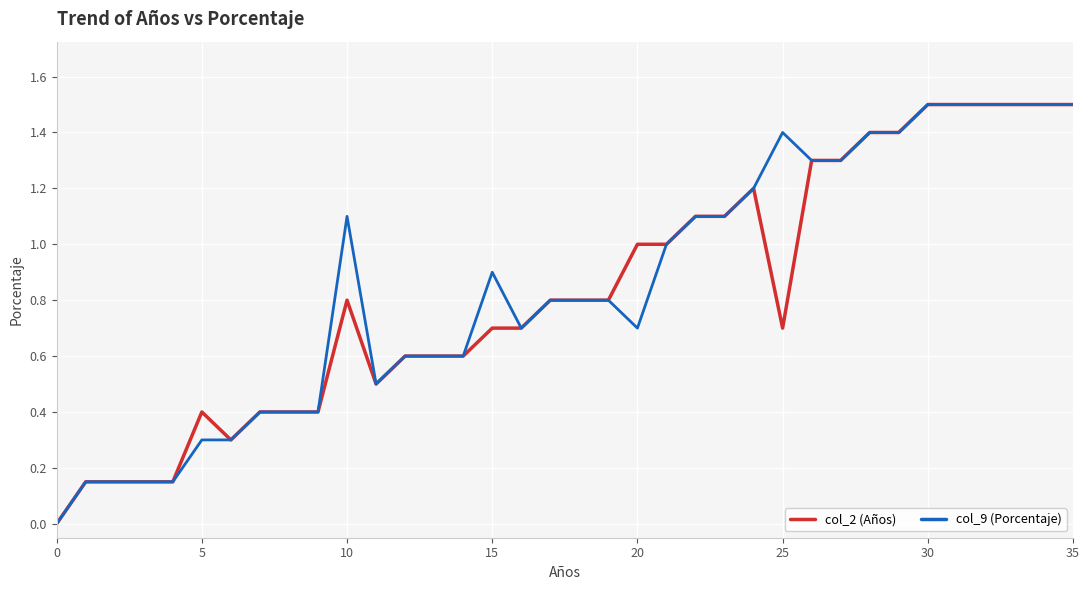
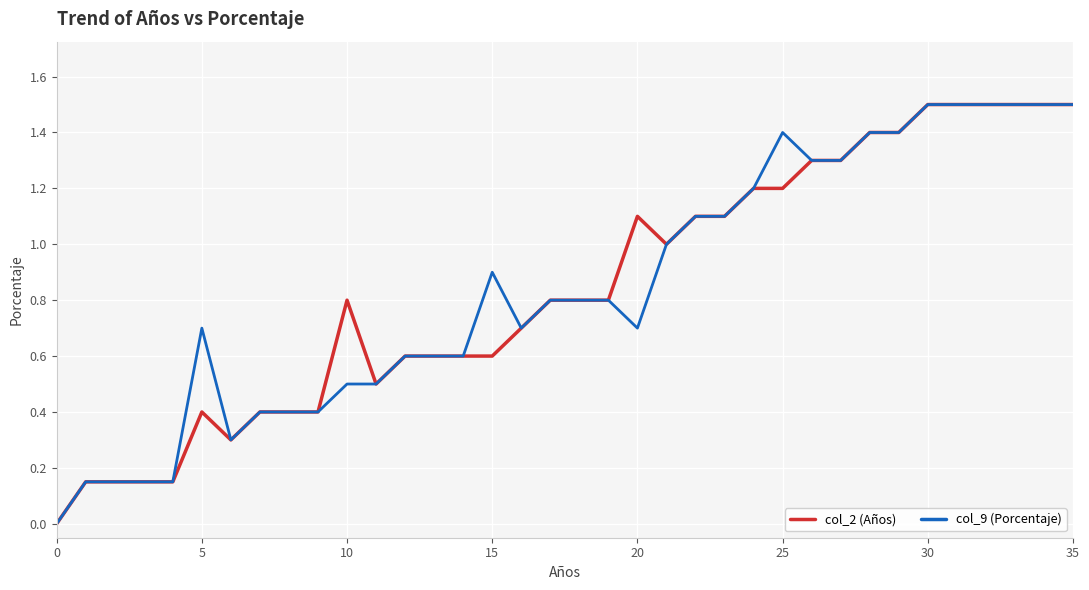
col_9 (Porcentaje), 5: 0.3 -> 0.7
col_9 (Porcentaje), 10: 1.1 -> 0.5
col_2 (Años), 15: 0.7 -> 0.6
col_2 (Años), 20: 1.0 -> 1.1
col_2 (Años), 25: 0.7 -> 1.2
